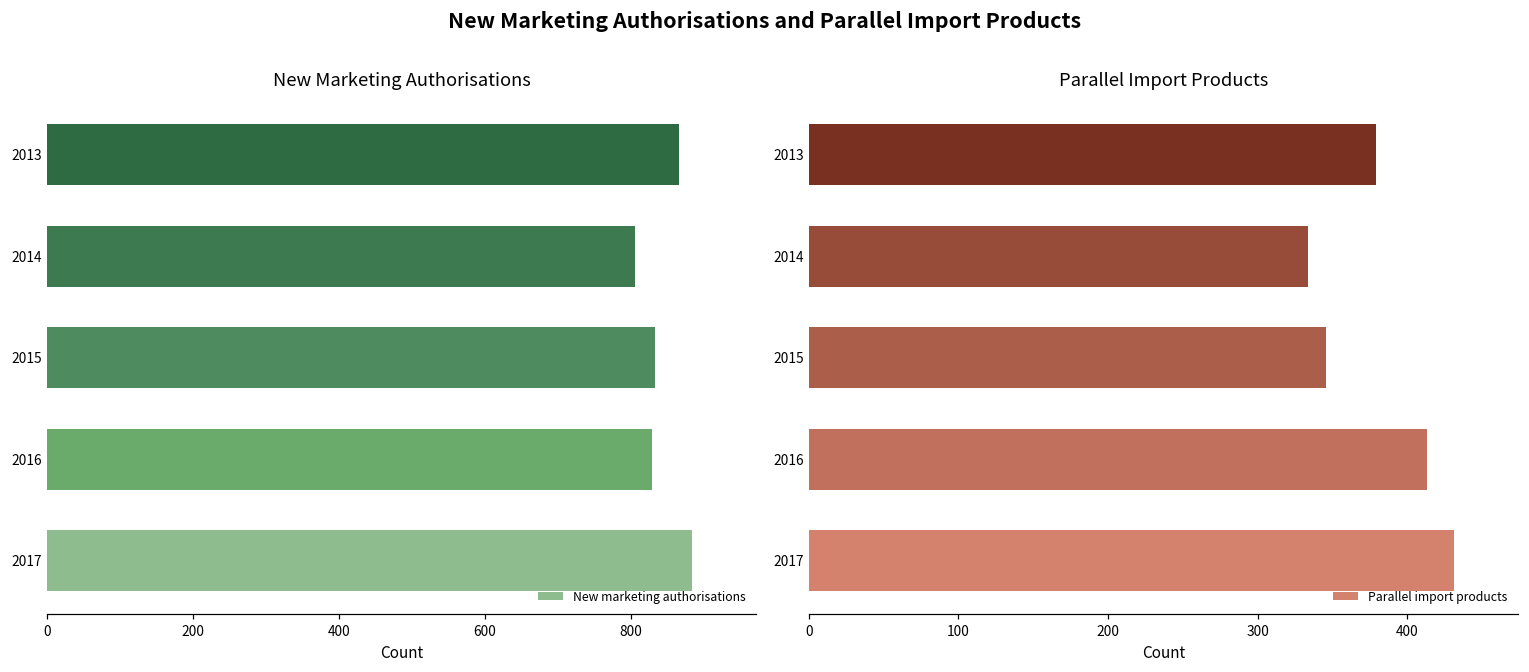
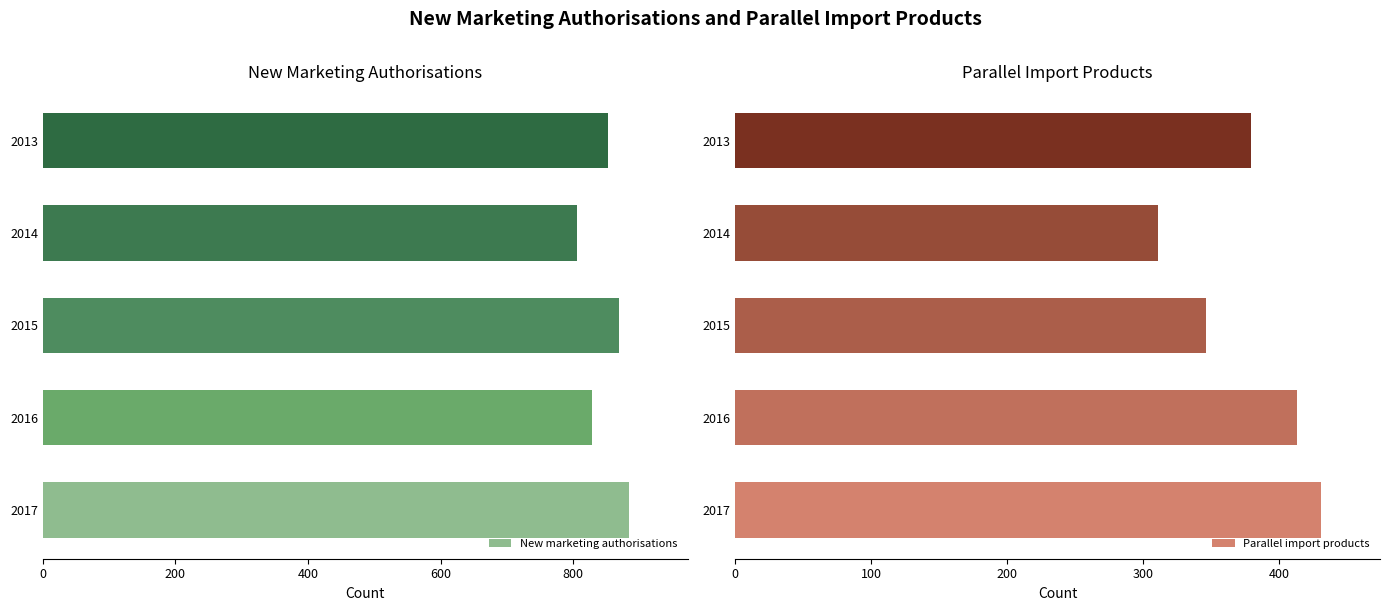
New Marketing Authorisations, 2013: 870 -> 850
New Marketing Authorisations, 2015: 830 -> 870
Parallel Import Products, 2014: 334 -> 311
